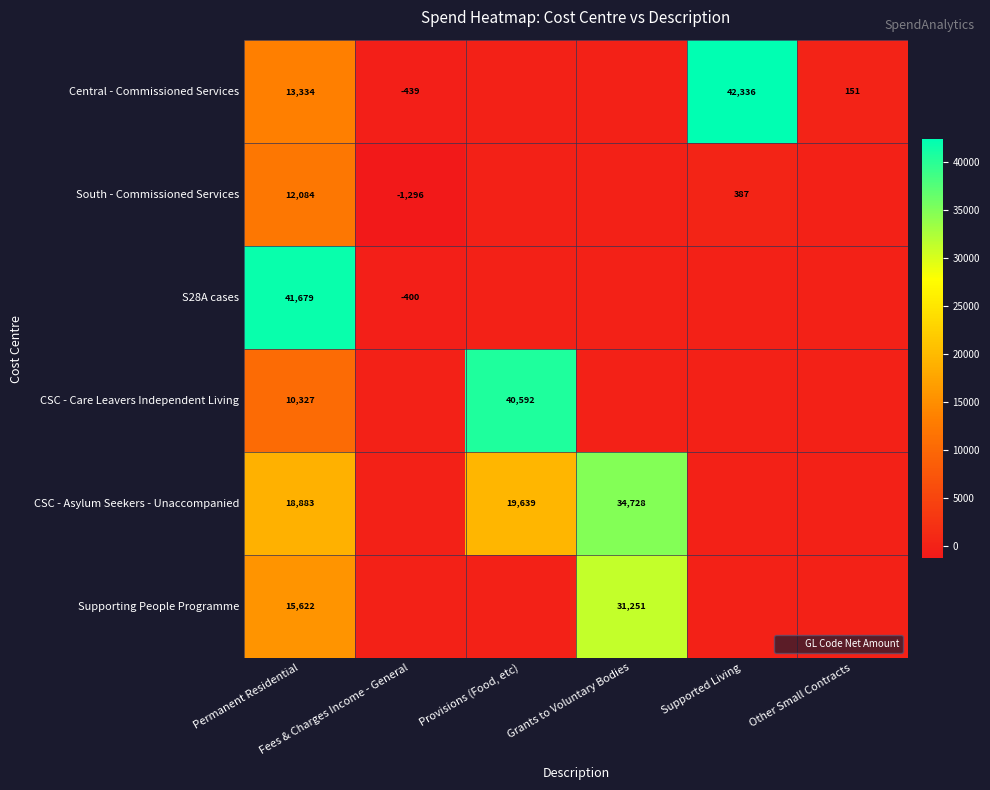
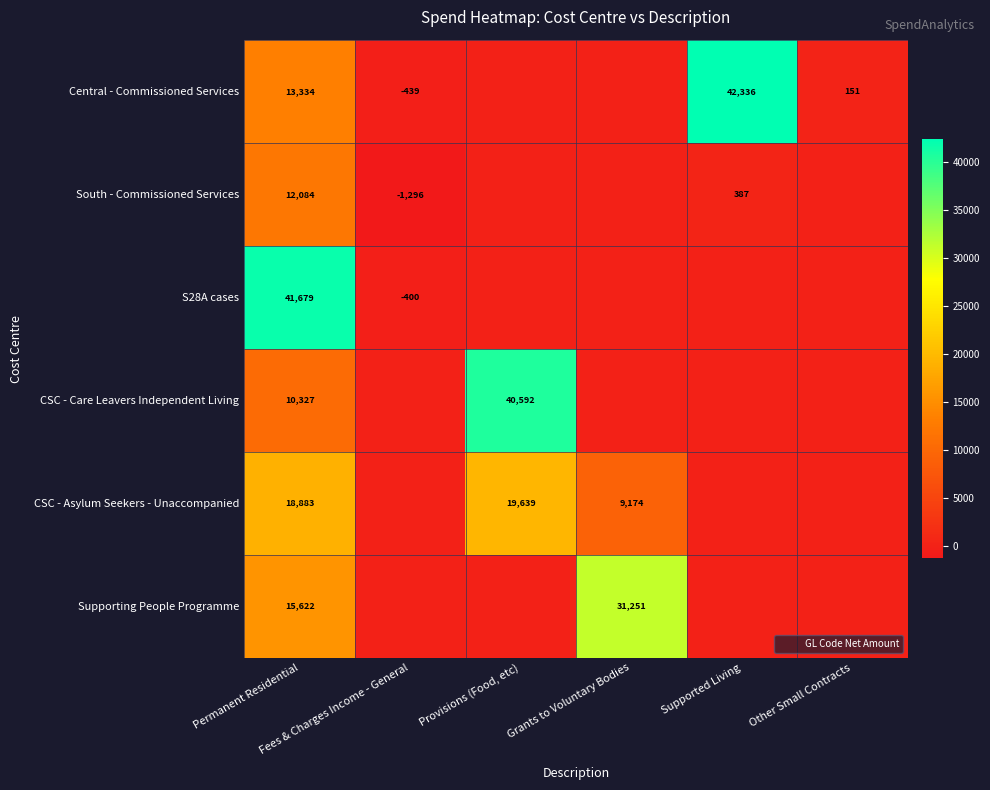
CSC - Asylum Seekers - Unaccompanied, Grants to Voluntary Bodies: 34,728 -> 9,174
